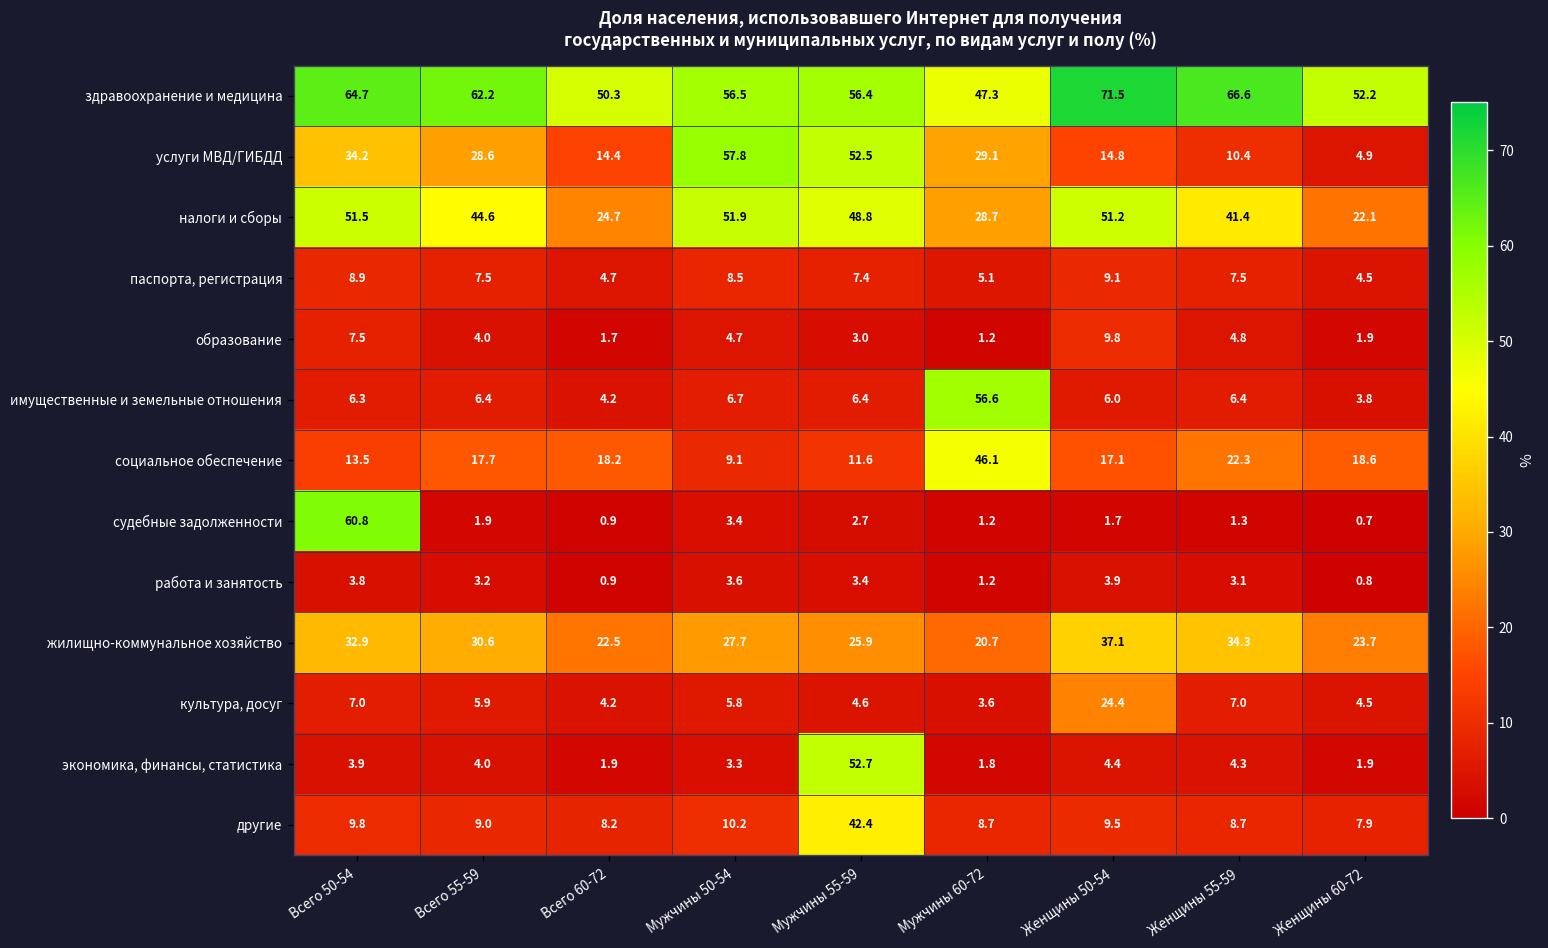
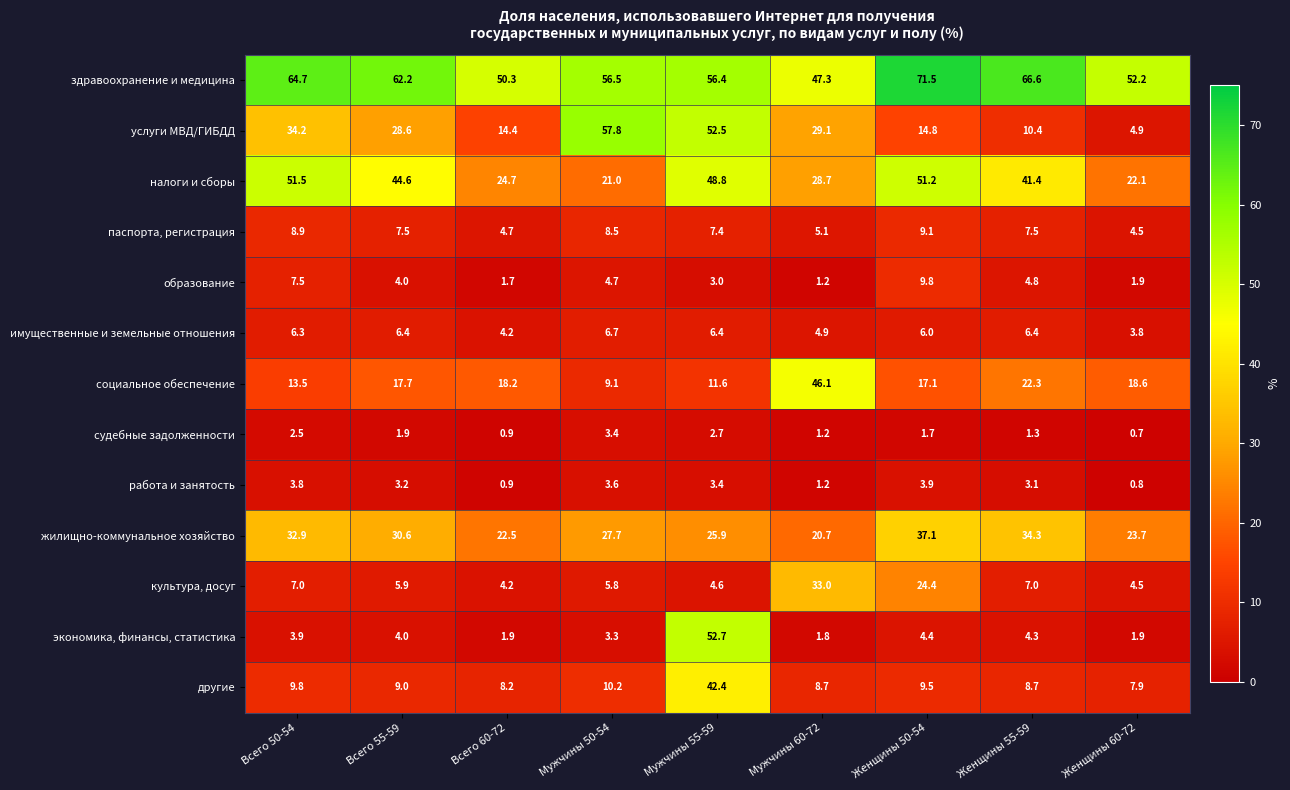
налоги и сборы, Мужчины 50-54: 51.9 -> 21.0
имущественные и земельные отношения, Мужчины 60-72: 56.6 -> 4.9
судебные задолженности, Всего 50-54: 60.8 -> 2.5
культура, досуг, Мужчины 60-72: 3.6 -> 33.0
